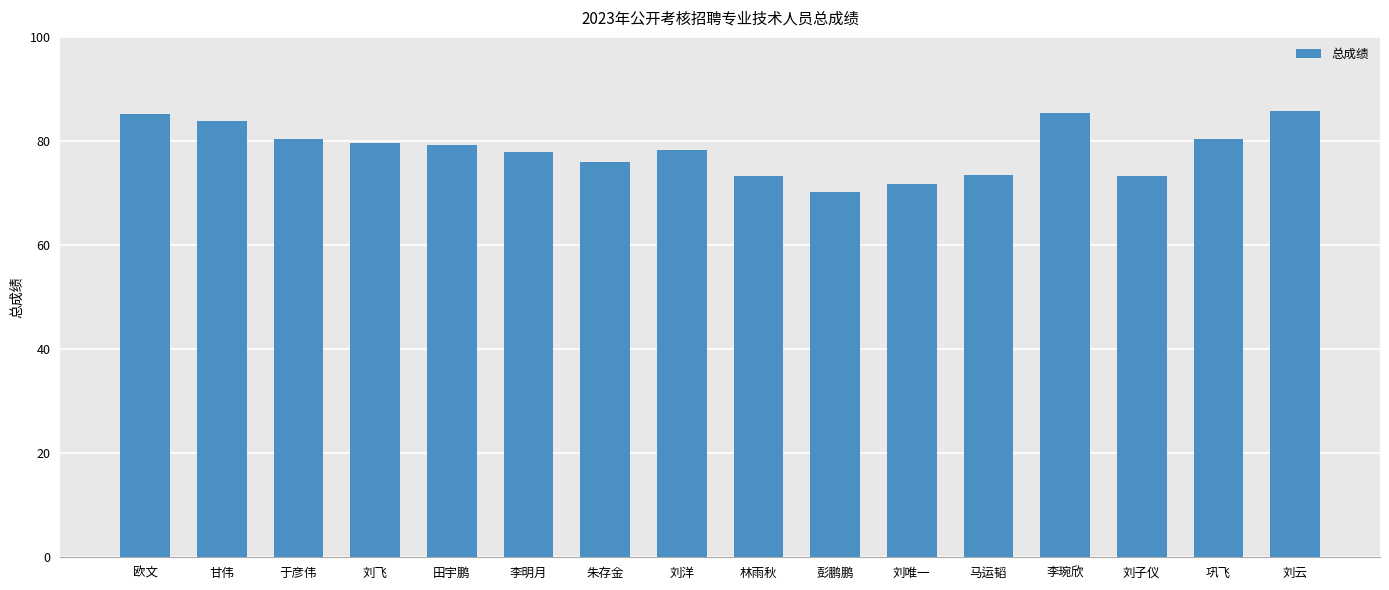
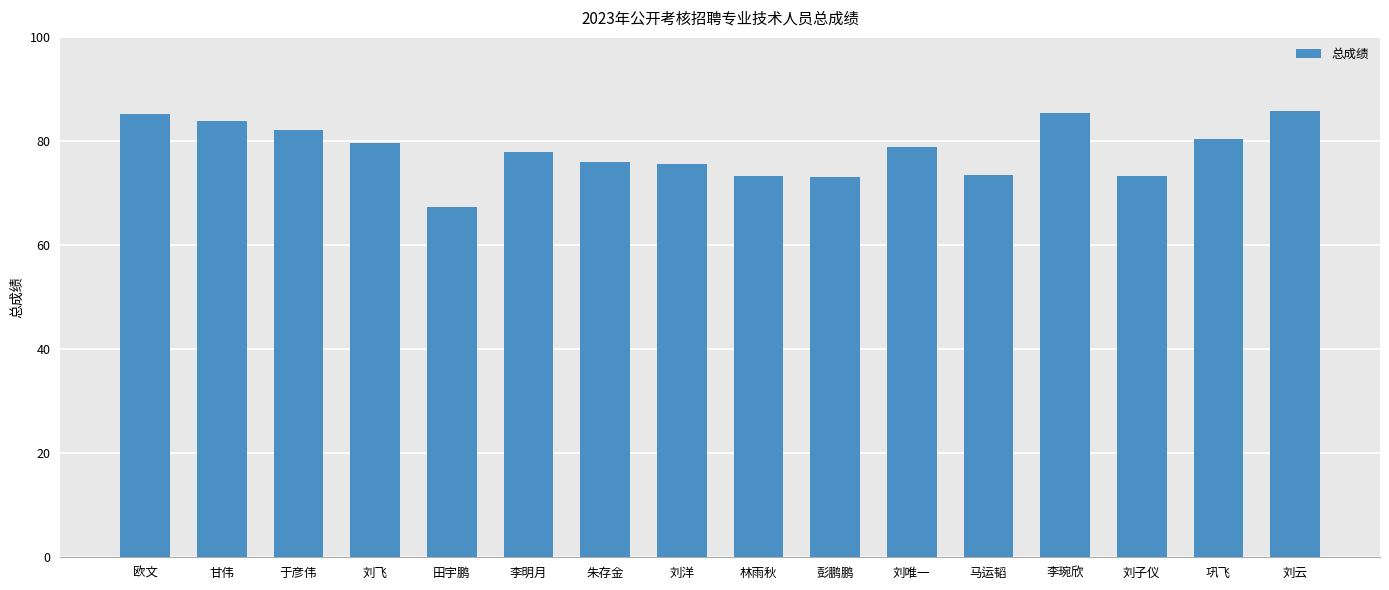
于彦伟: 80 -> 82
田宇鹏: 79 -> 67
刘洋: 78 -> 76
彭鹏鹏: 70 -> 73
刘唯一: 72 -> 79
